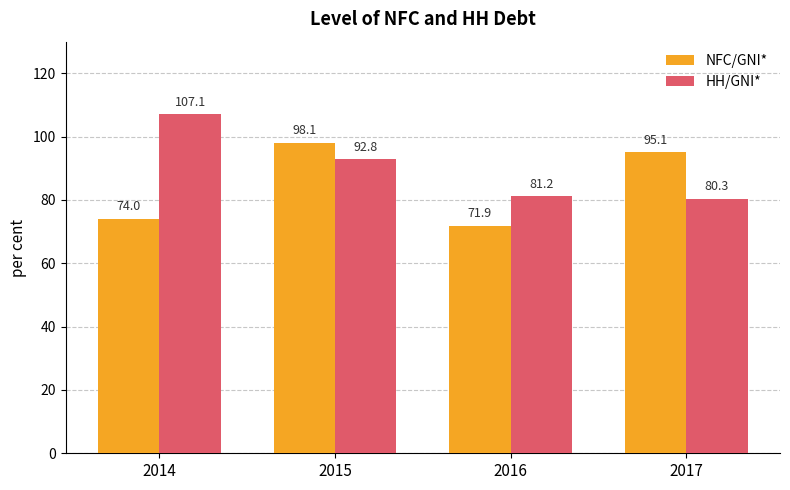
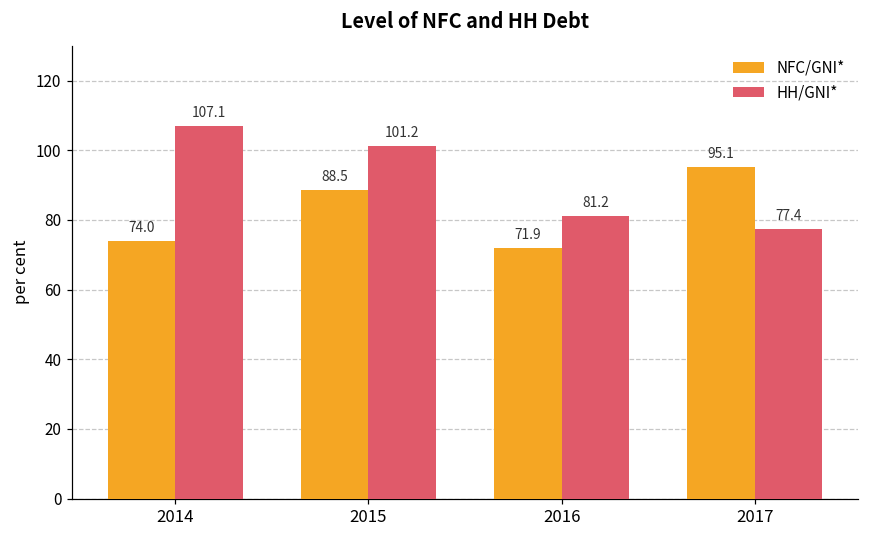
NFC/GNI*, 2015: 98.1 -> 88.5
HH/GNI*, 2015: 92.8 -> 101.2
HH/GNI*, 2017: 80.3 -> 77.4
